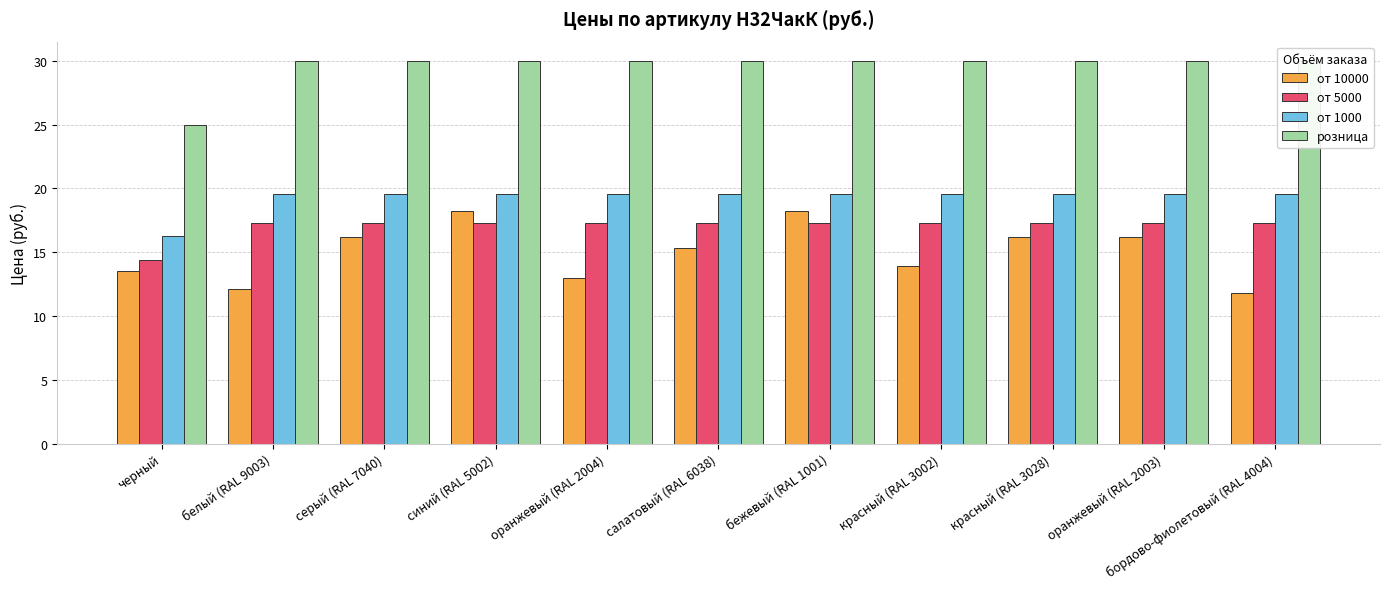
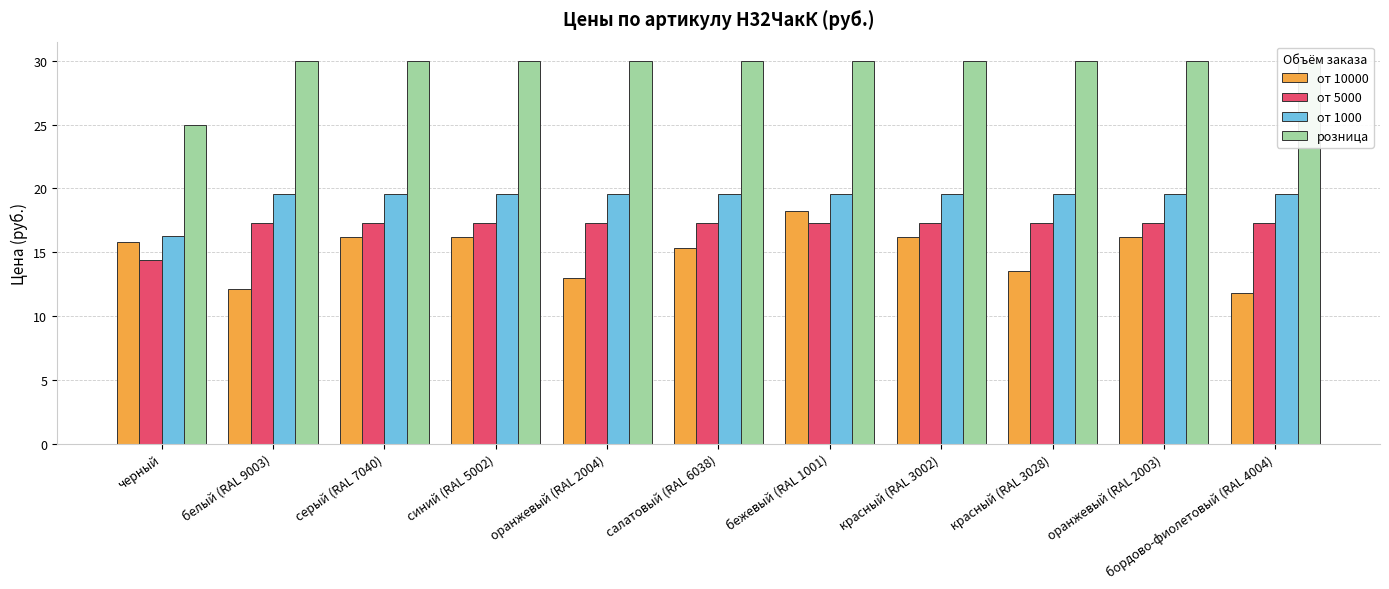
от 10000, черный: 13.5 -> 15.8
от 10000, синий (RAL 5002): 18.2 -> 16.2
от 10000, красный (RAL 3002): 13.9 -> 16.2
от 10000, красный (RAL 3028): 16.2 -> 13.5
